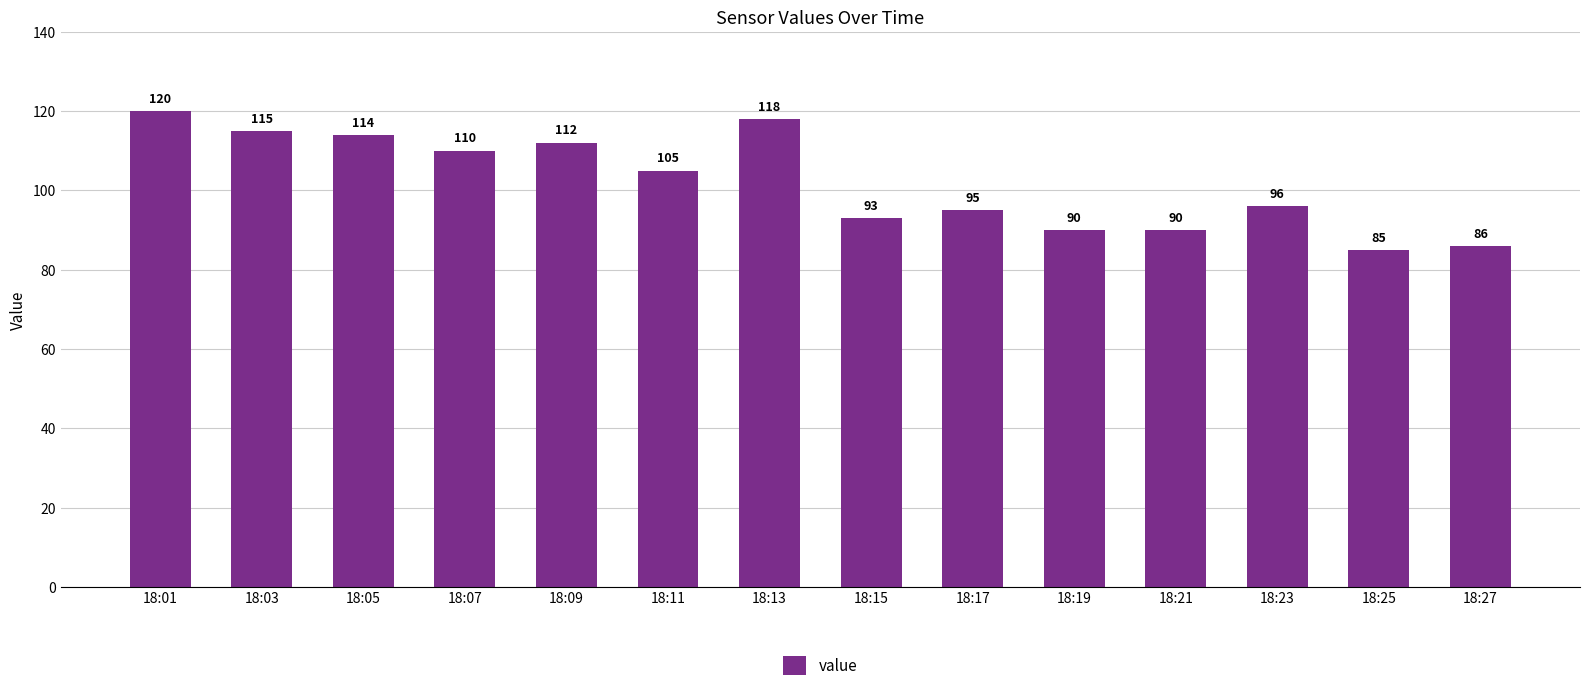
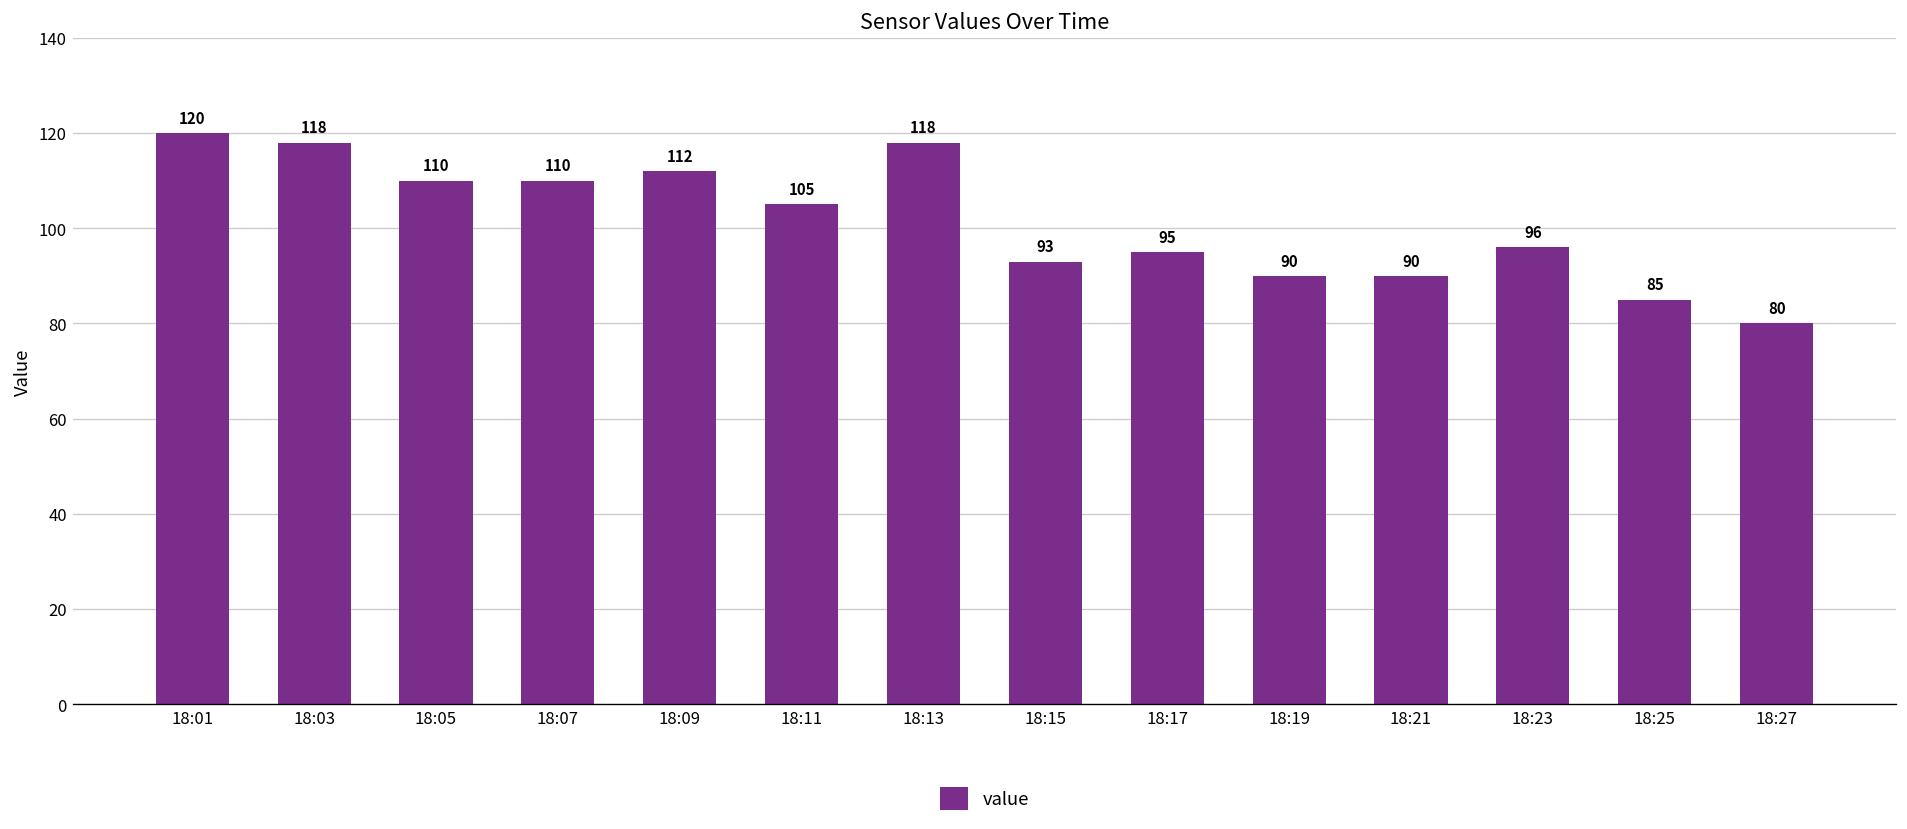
18:03: 115 -> 118
18:05: 114 -> 110
18:27: 86 -> 80
